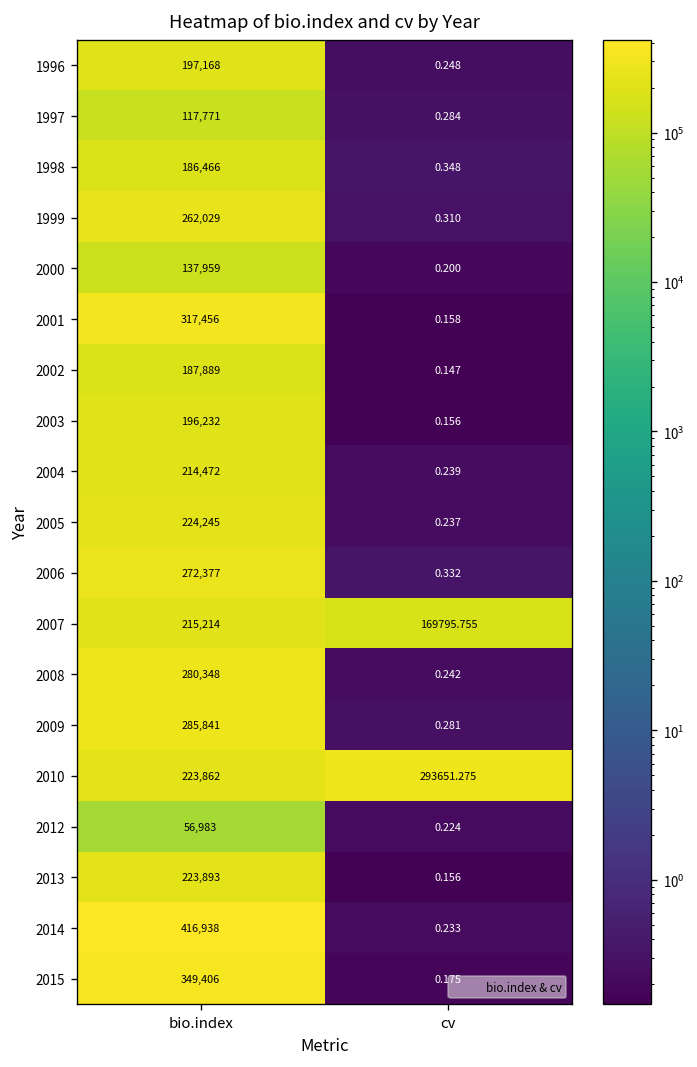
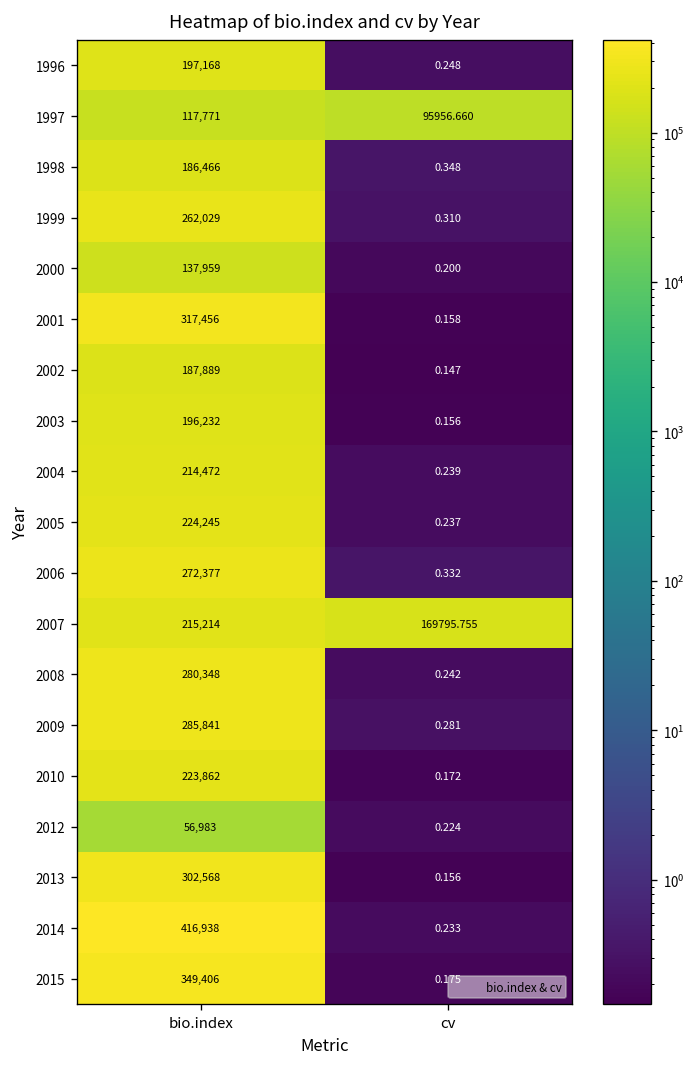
1997, cv: 0.284 -> 95956.660
2010, cv: 293651.275 -> 0.172
2013, bio.index: 223,893 -> 302,568
